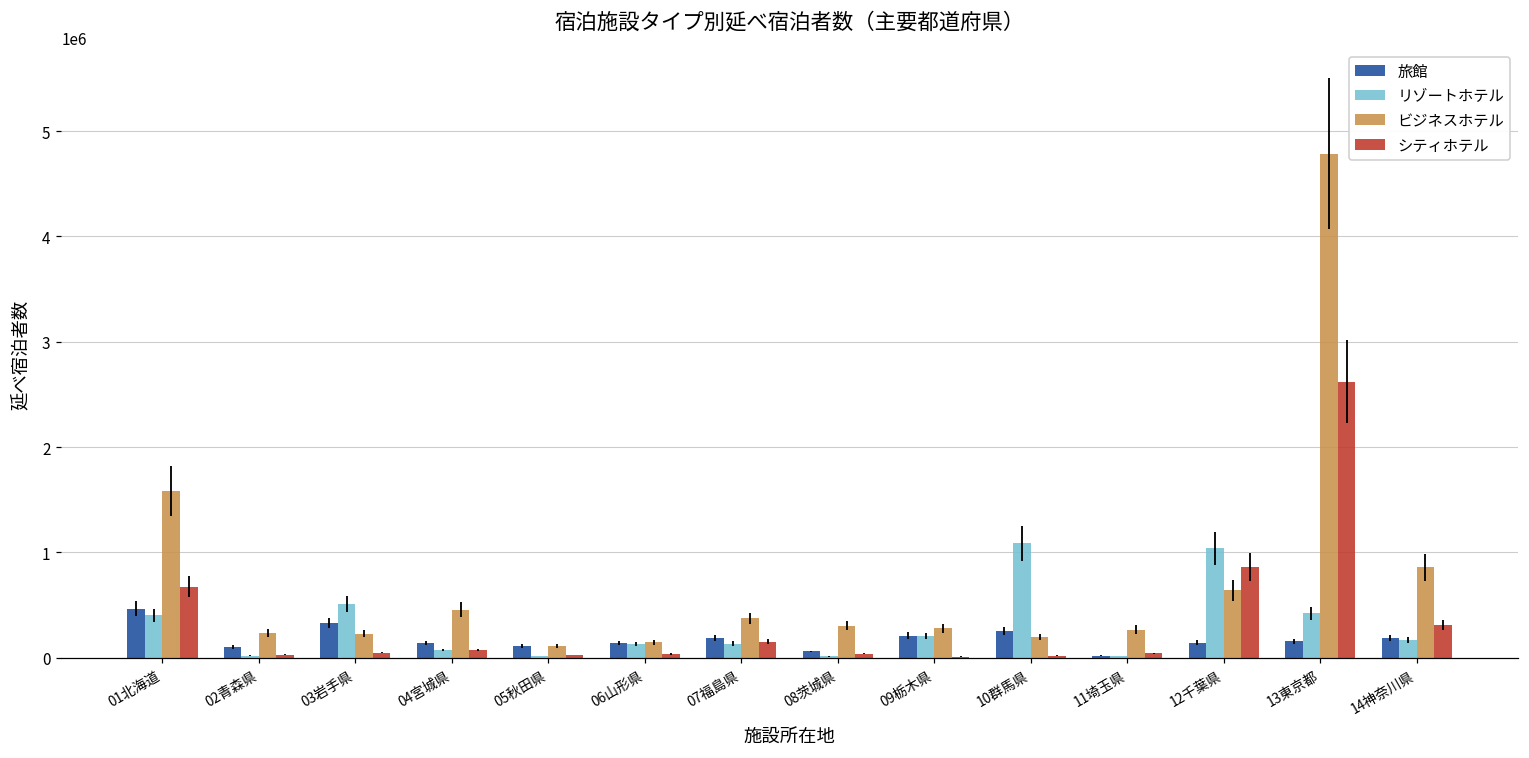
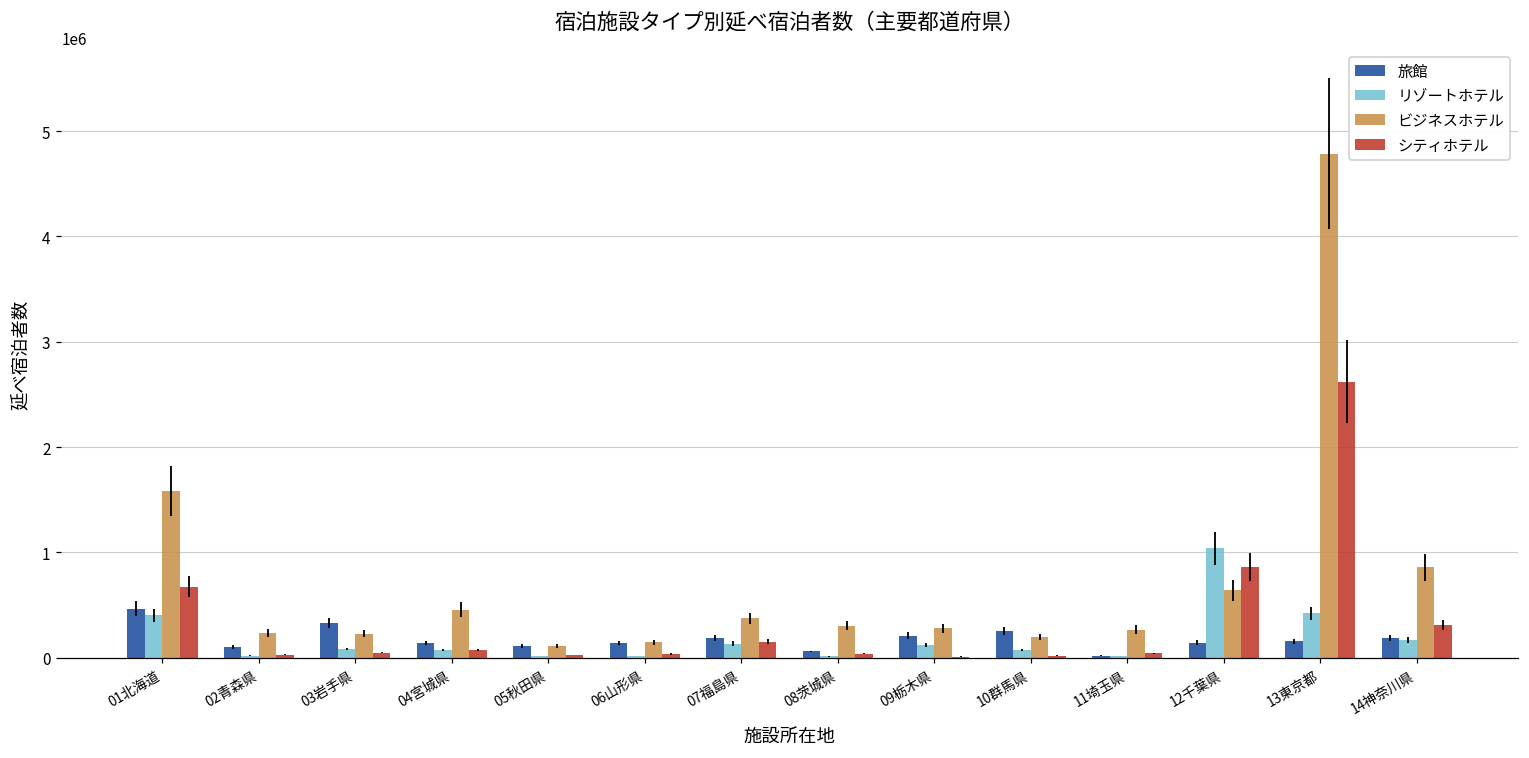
リゾートホテル, 03岩手県: 500000 -> 100000
リゾートホテル, 06山形県: 100000 -> 0
リゾートホテル, 09栃木県: 200000 -> 100000
リゾートホテル, 10群馬県: 1100000 -> 100000
